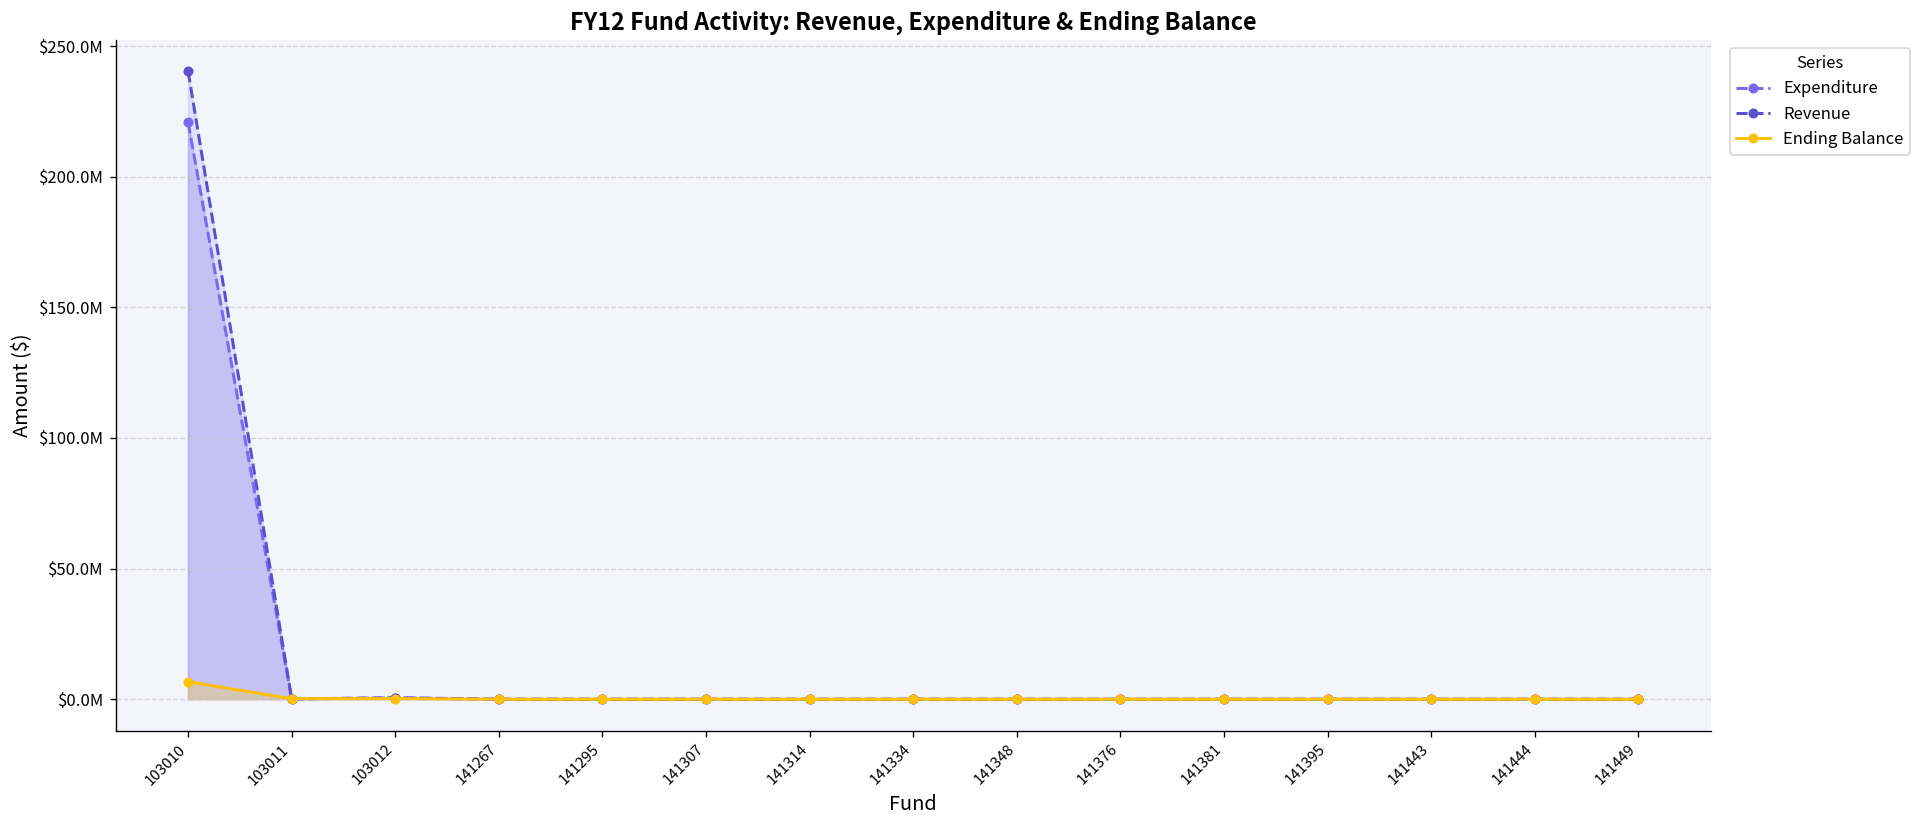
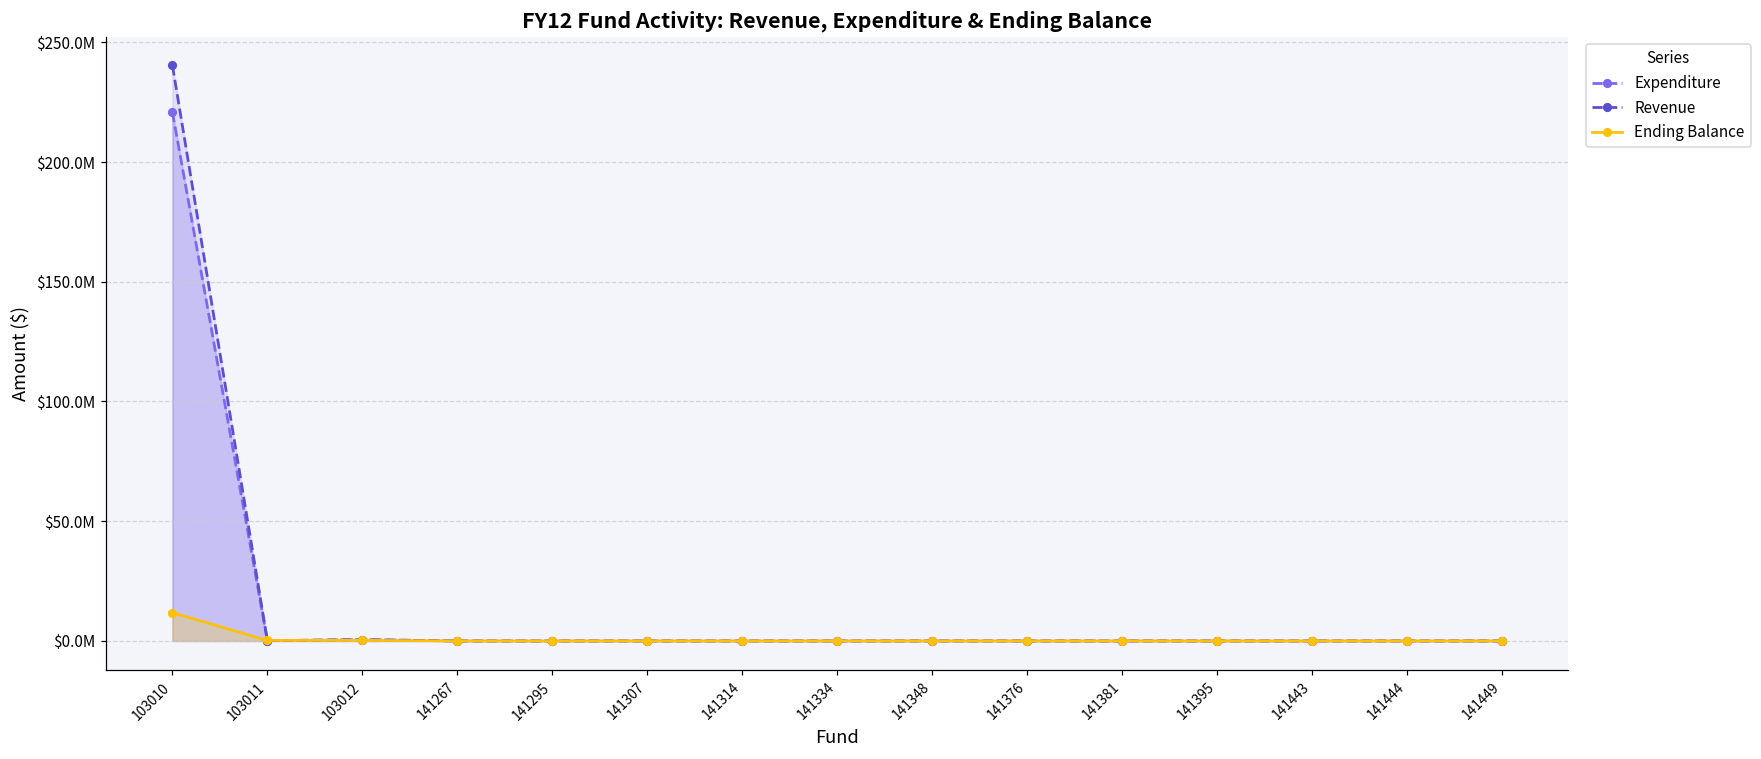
Ending Balance, 103010: $7000000 -> $12000000
